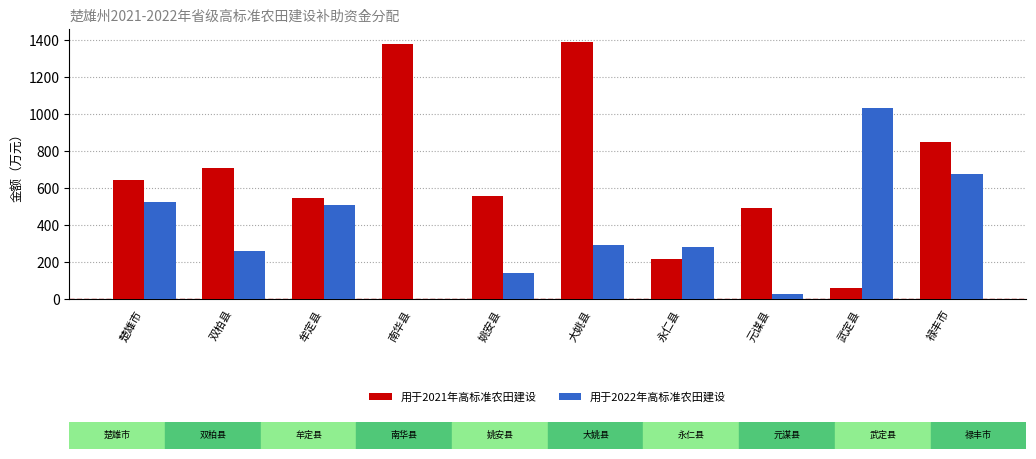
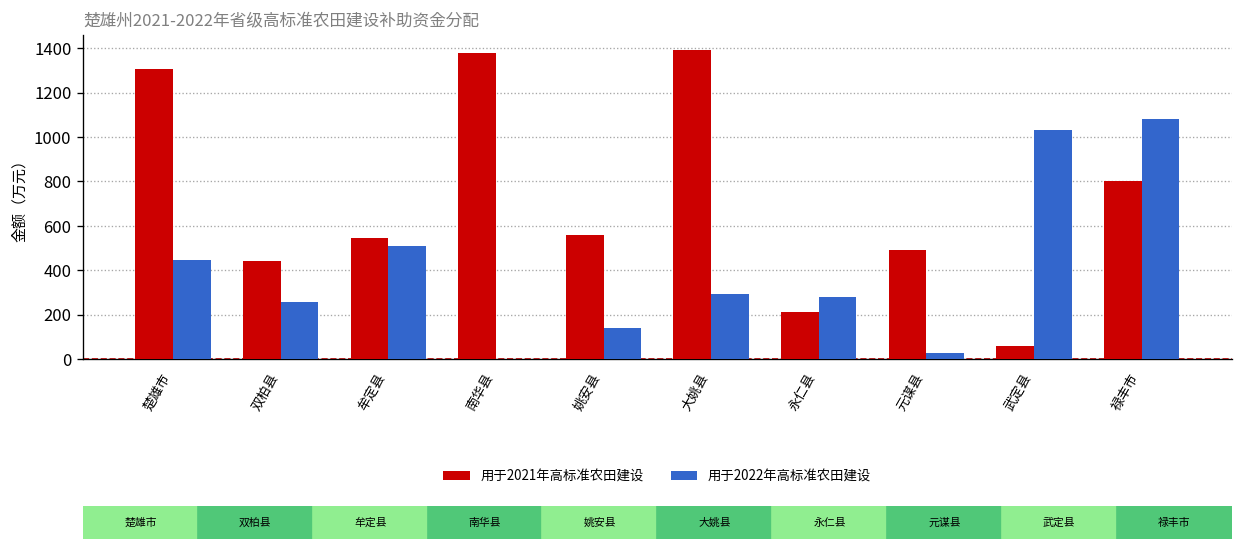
用于2021年高标准农田建设, 楚雄市: 650 -> 1310
用于2022年高标准农田建设, 楚雄市: 530 -> 450
用于2021年高标准农田建设, 双柏县: 710 -> 440
用于2021年高标准农田建设, 禄丰市: 850 -> 800
用于2022年高标准农田建设, 禄丰市: 680 -> 1080
